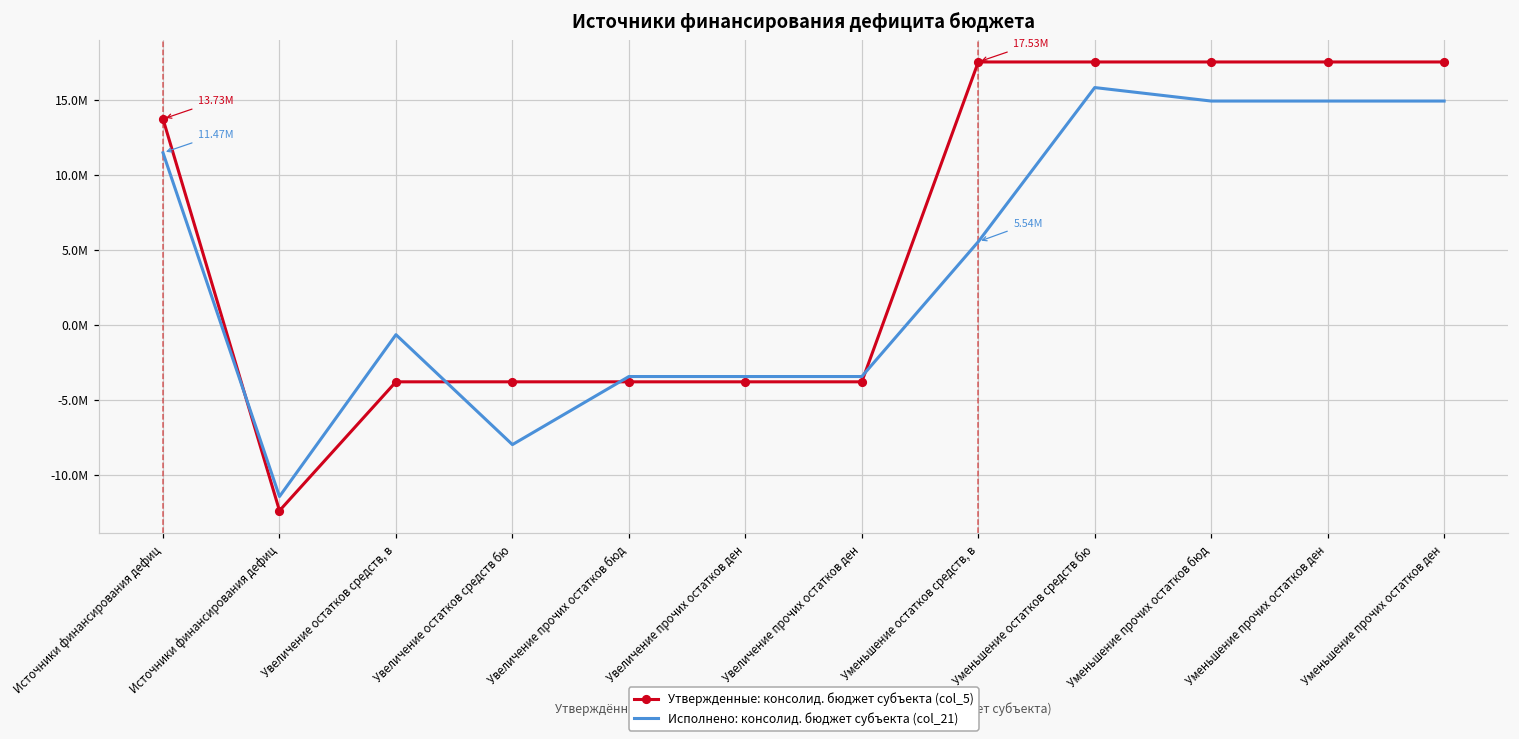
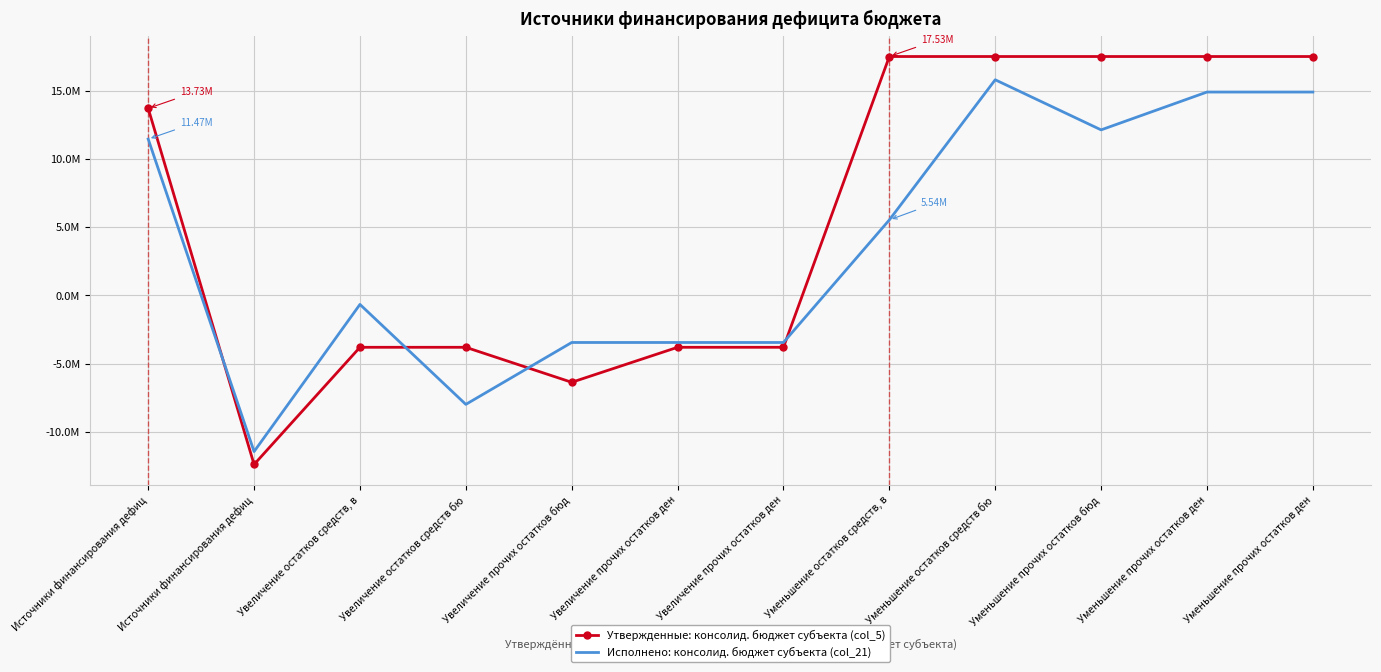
Утвержденные: консолид. бюджет субъекта (col_5), Увеличение прочих остатков бюд: -3800000 -> -6400000
Исполнено: консолид. бюджет субъекта (col_21), Уменьшение прочих остатков бюд: 14900000 -> 12100000
